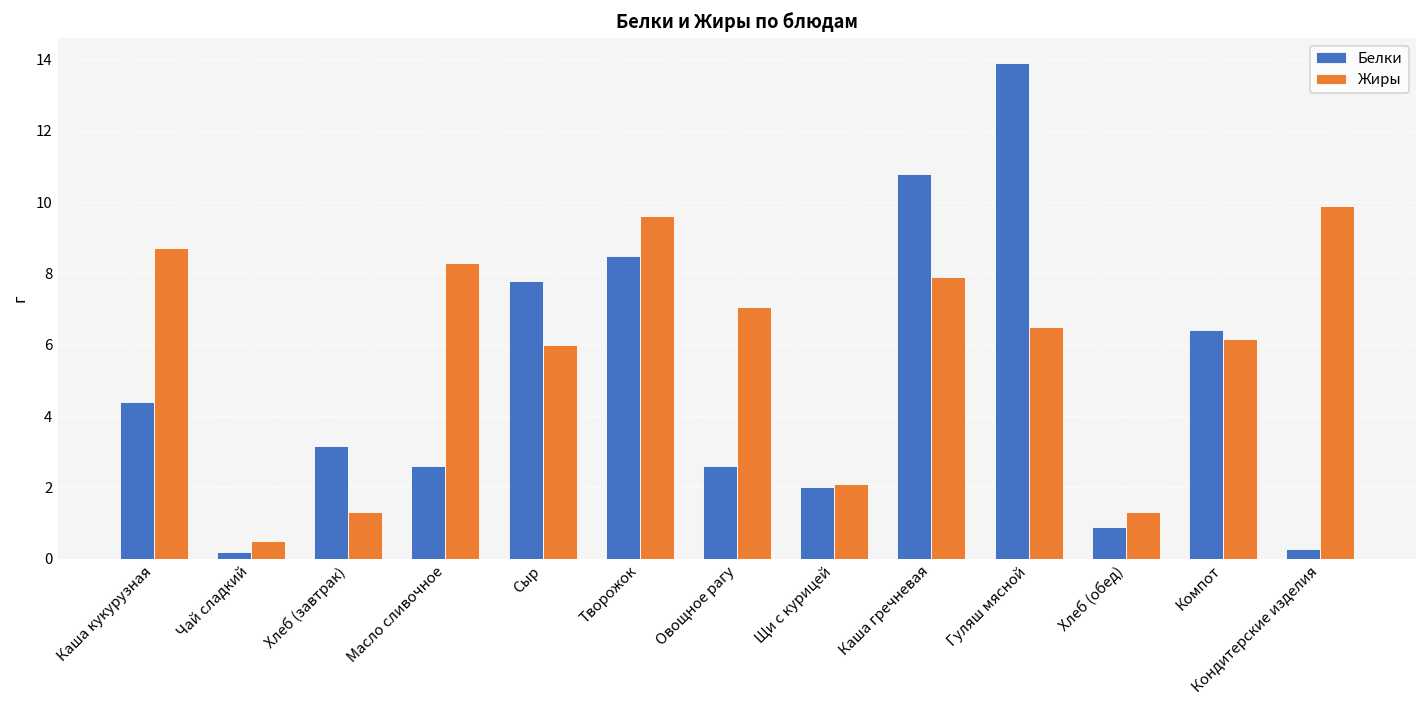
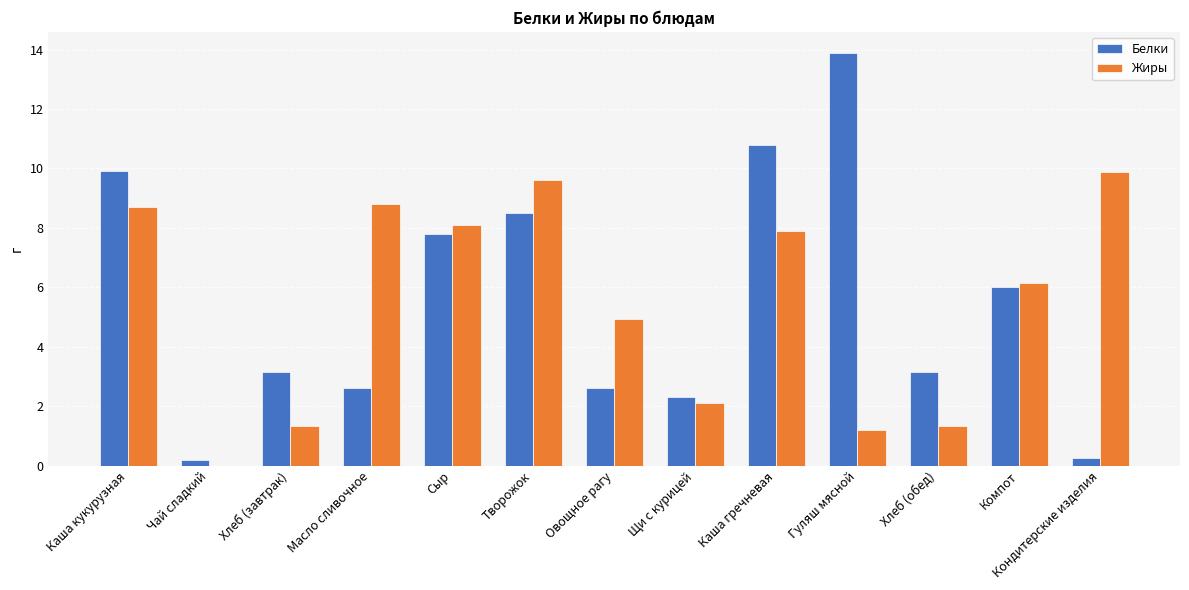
Белки, Каша кукурузная: 4.4 -> 9.9
Жиры, Чай сладкий: 0.5 -> 0.0
Жиры, Масло сливочное: 8.3 -> 8.8
Жиры, Сыр: 6.0 -> 8.1
Жиры, Овощное рагу: 7.1 -> 4.9
Белки, Щи с курицей: 2.0 -> 2.3
Жиры, Гуляш мясной: 6.5 -> 1.2
Белки, Хлеб (обед): 0.9 -> 3.2
Белки, Компот: 6.4 -> 6.0
